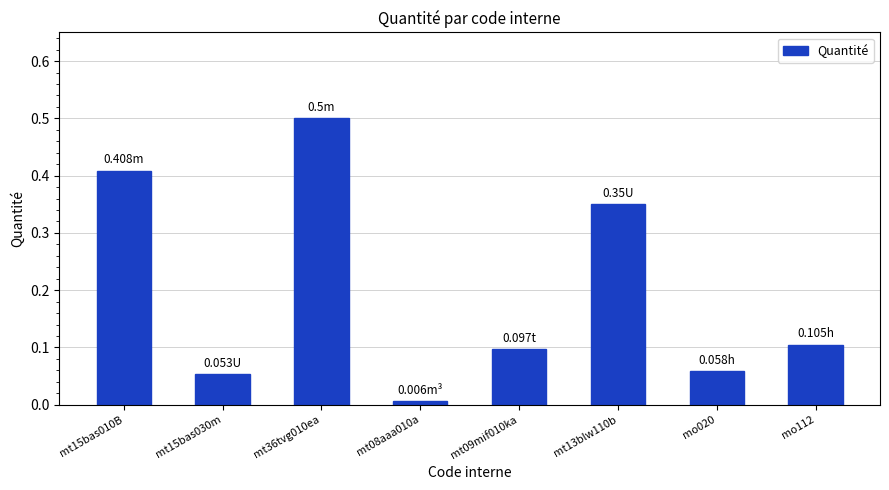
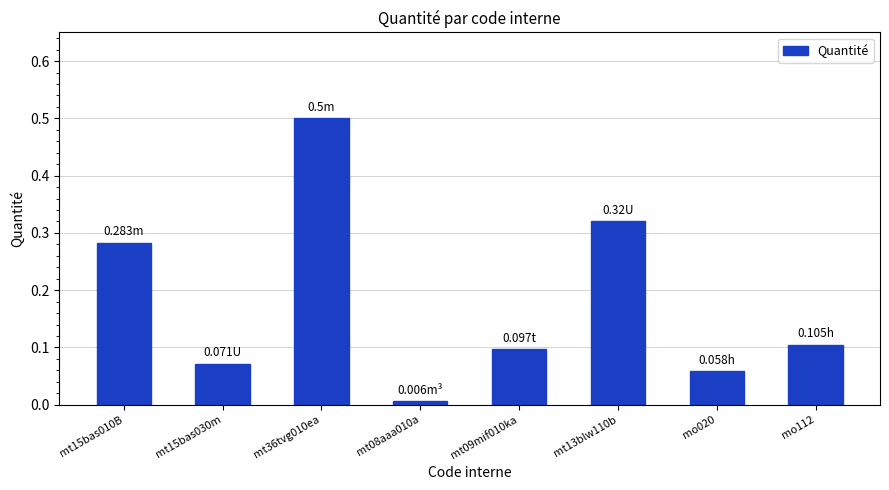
mt15bas010B: 0.408m -> 0.283m
mt15bas030m: 0.053U -> 0.071U
mt13blw110b: 0.35U -> 0.32U
